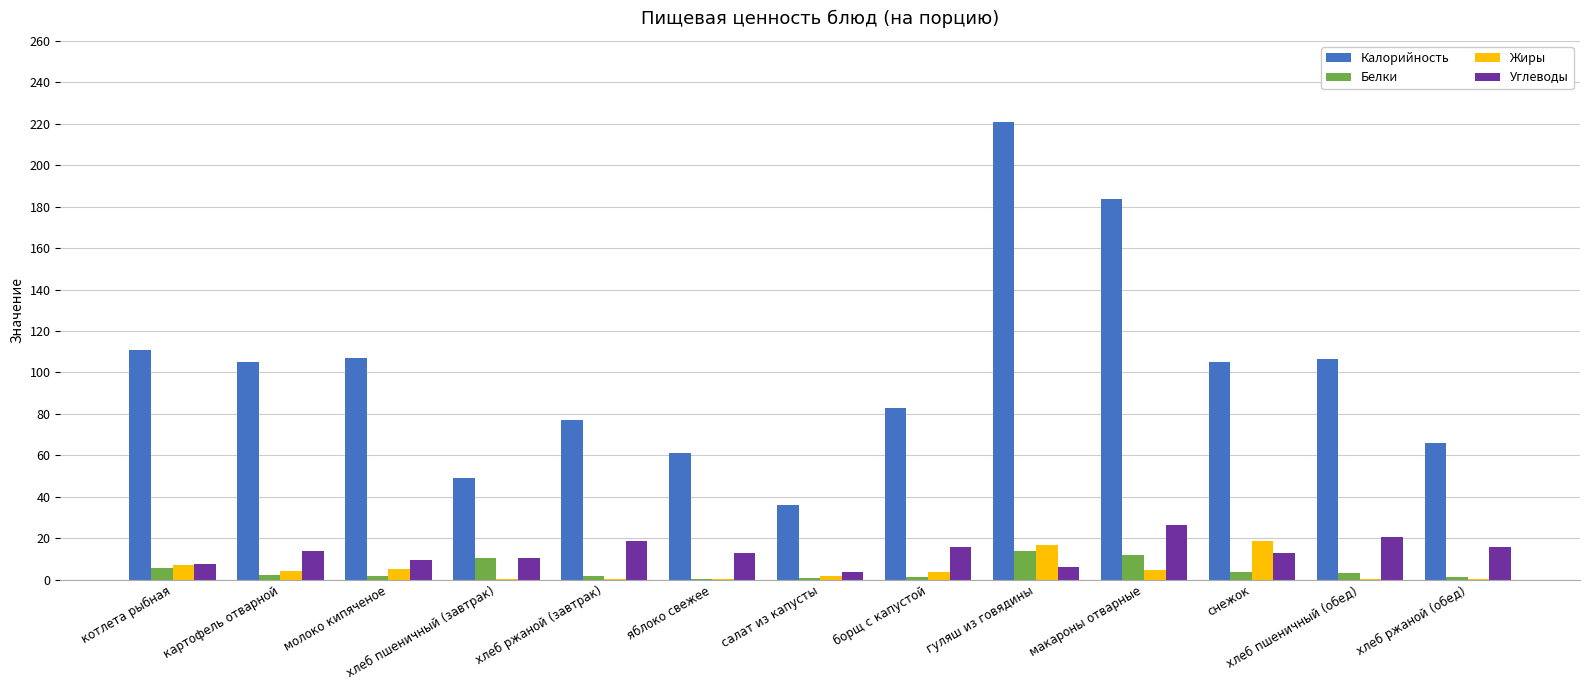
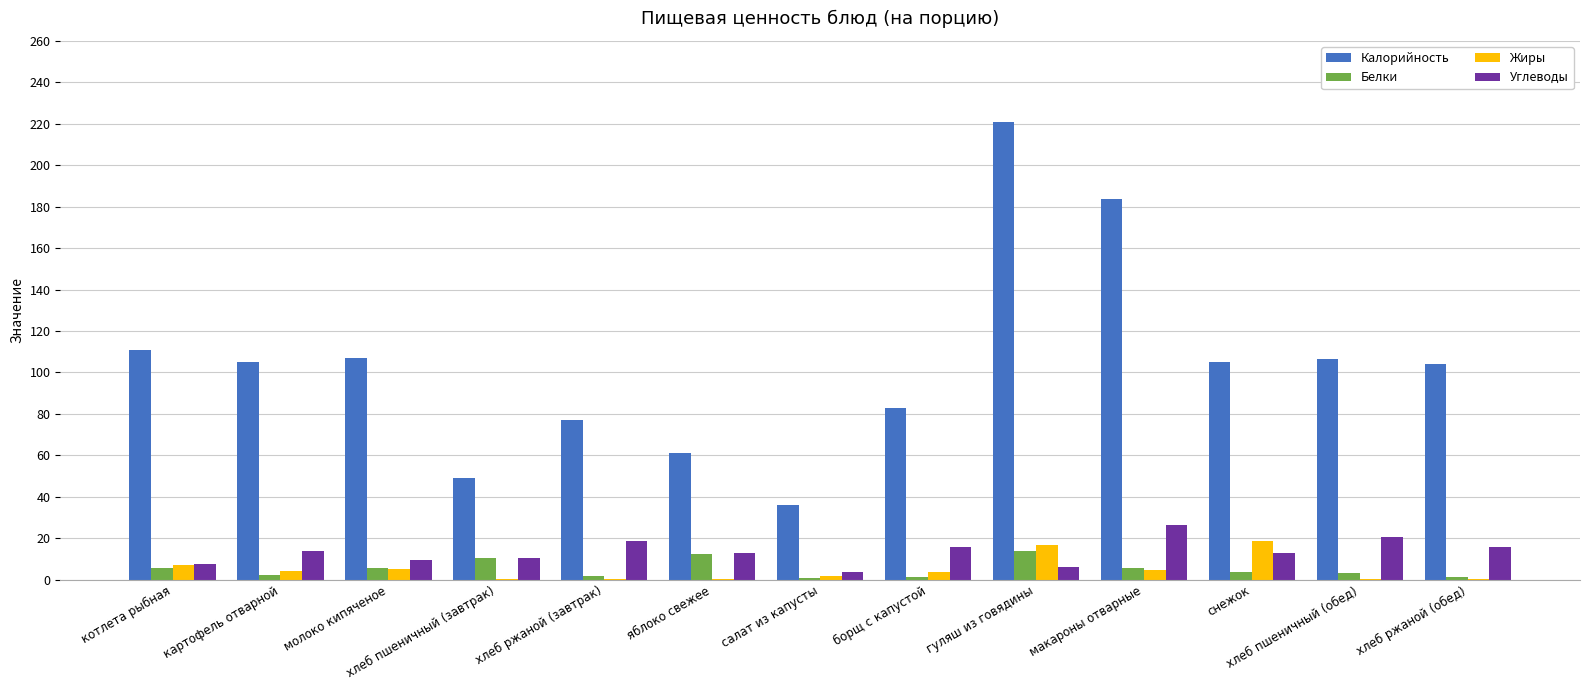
Белки, молоко кипяченое: 2 -> 6
Белки, яблоко свежее: 1 -> 13
Белки, макароны отварные: 12 -> 6
Калорийность, хлеб ржаной (обед): 66 -> 104
